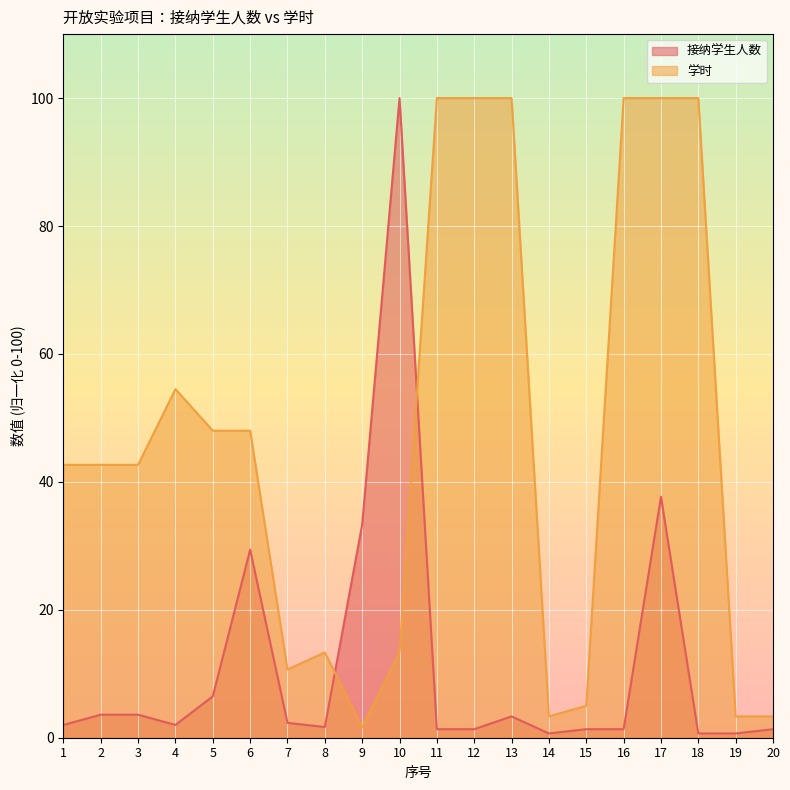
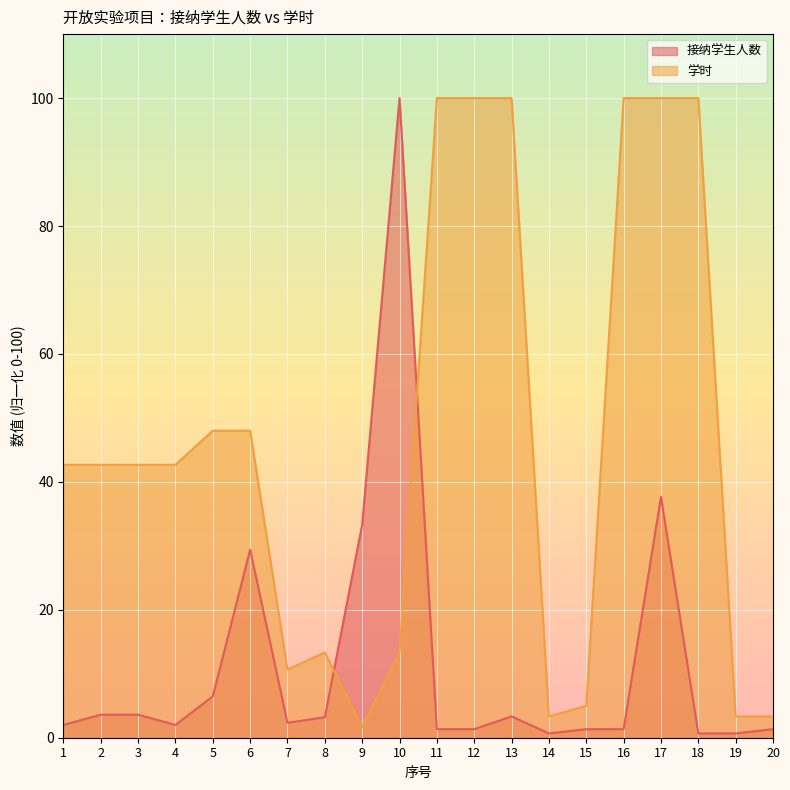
学时, 4: 55 -> 43
接纳学生人数, 8: 2 -> 3
